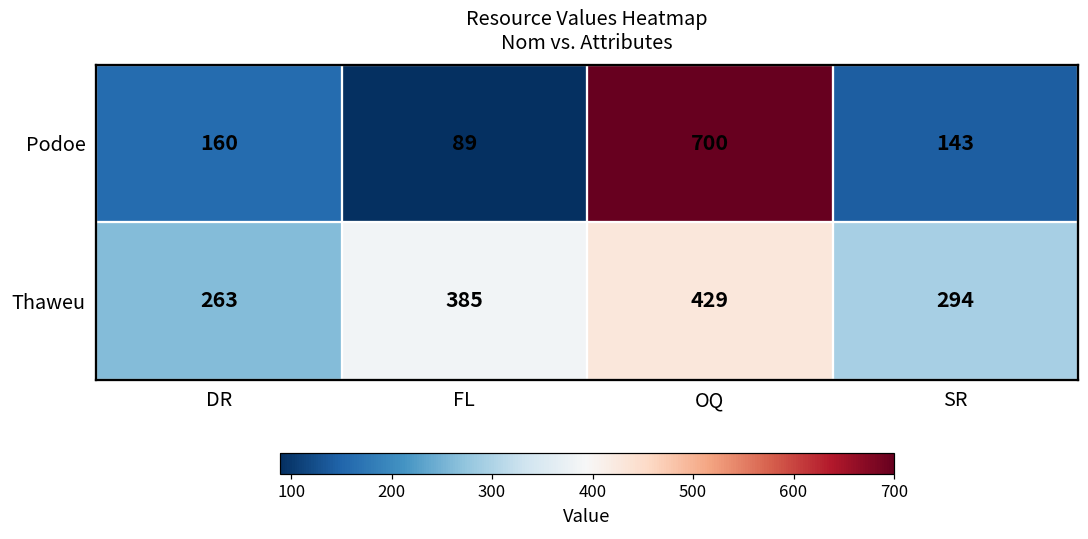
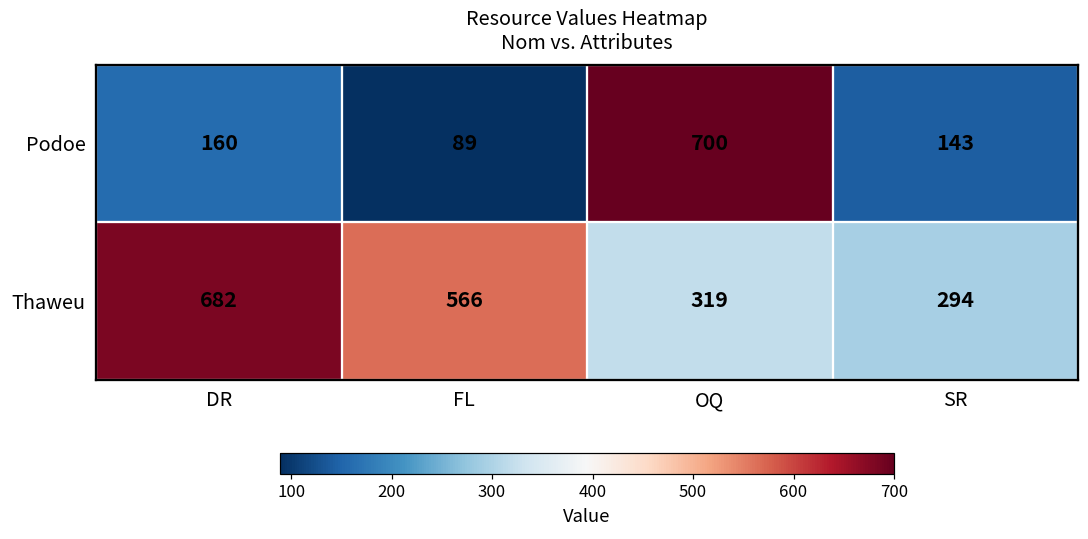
Thaweu, DR: 263 -> 682
Thaweu, FL: 385 -> 566
Thaweu, OQ: 429 -> 319
